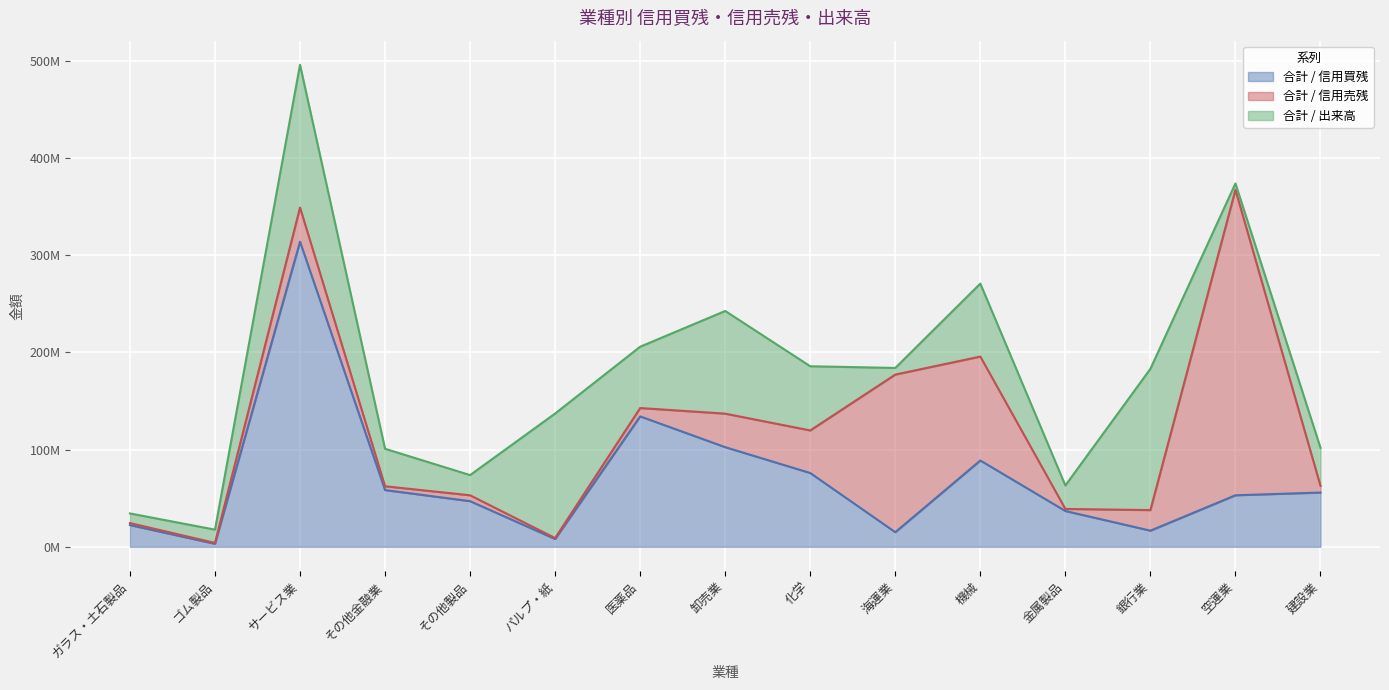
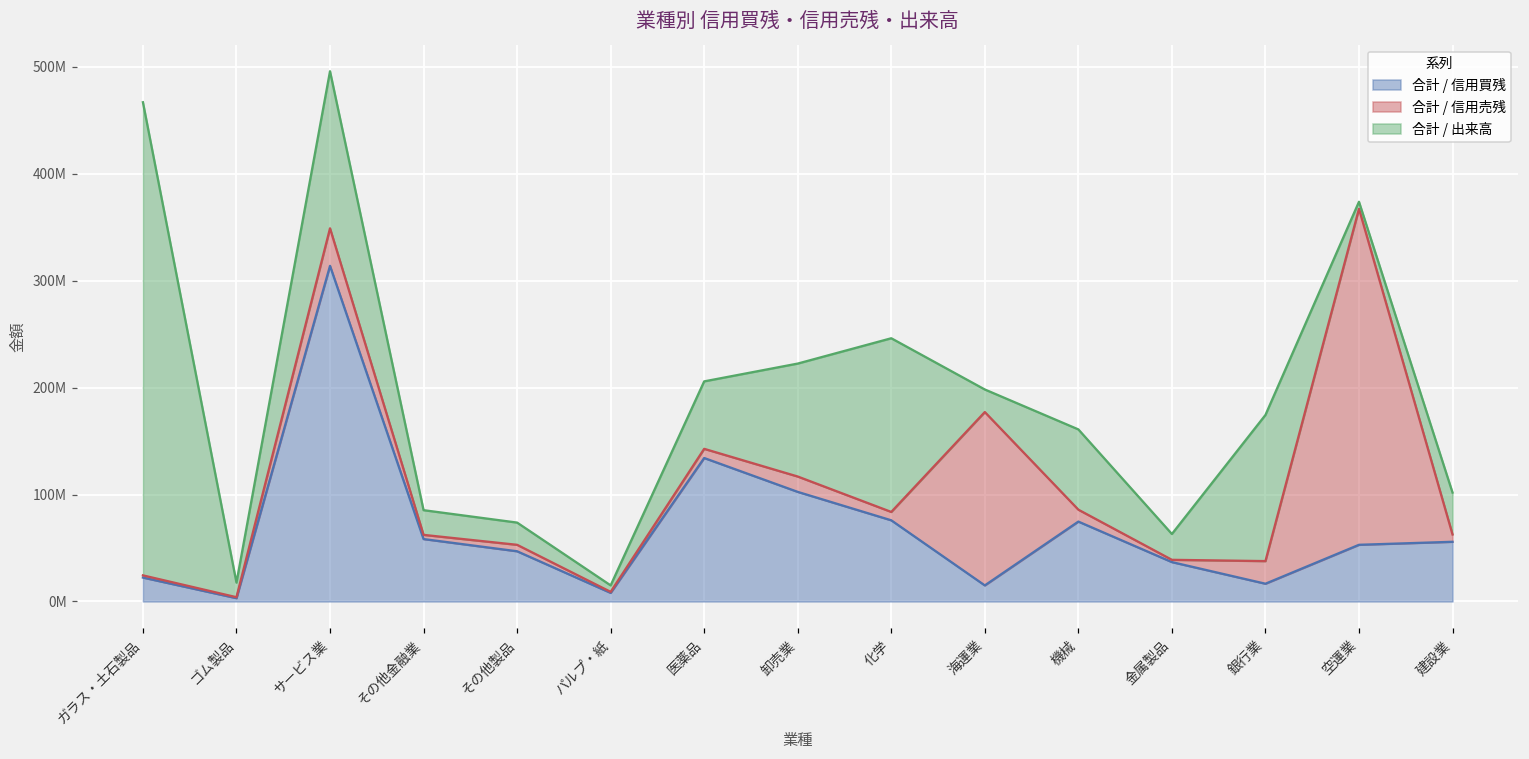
合計 / 出来高, ガラス・土石製品: 10000000 -> 440000000
合計 / 出来高, その他金融業: 40000000 -> 20000000
合計 / 出来高, パルプ・紙: 130000000 -> 10000000
合計 / 信用売残, 卸売業: 30000000 -> 10000000
合計 / 信用売残, 化学: 40000000 -> 10000000
合計 / 出来高, 化学: 70000000 -> 160000000
合計 / 出来高, 海運業: 10000000 -> 20000000
合計 / 信用買残, 機械: 90000000 -> 70000000
合計 / 信用売残, 機械: 110000000 -> 10000000
合計 / 出来高, 銀行業: 150000000 -> 140000000
